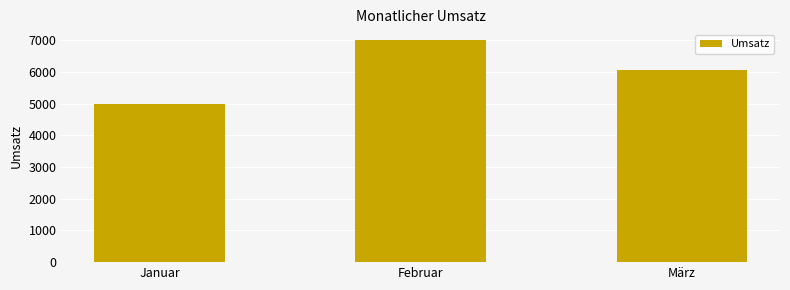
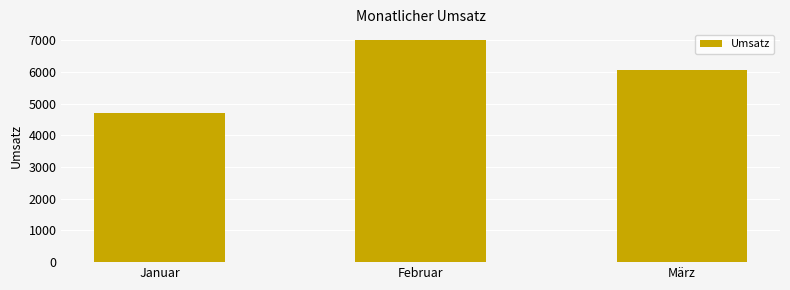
Januar: 5000 -> 4700
